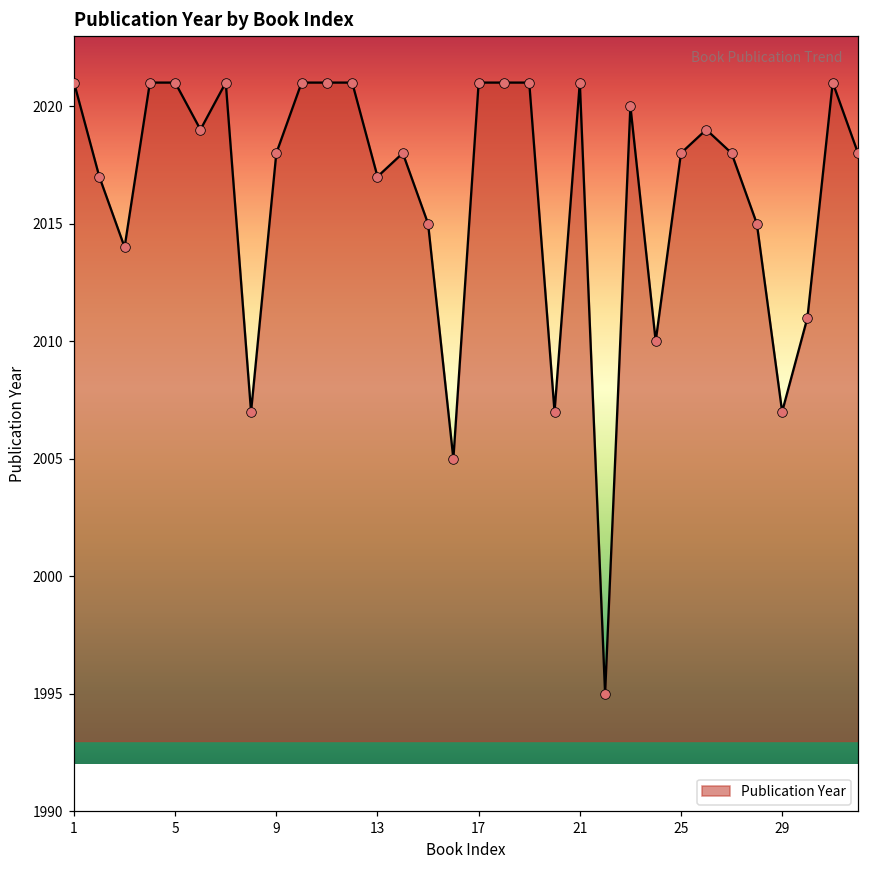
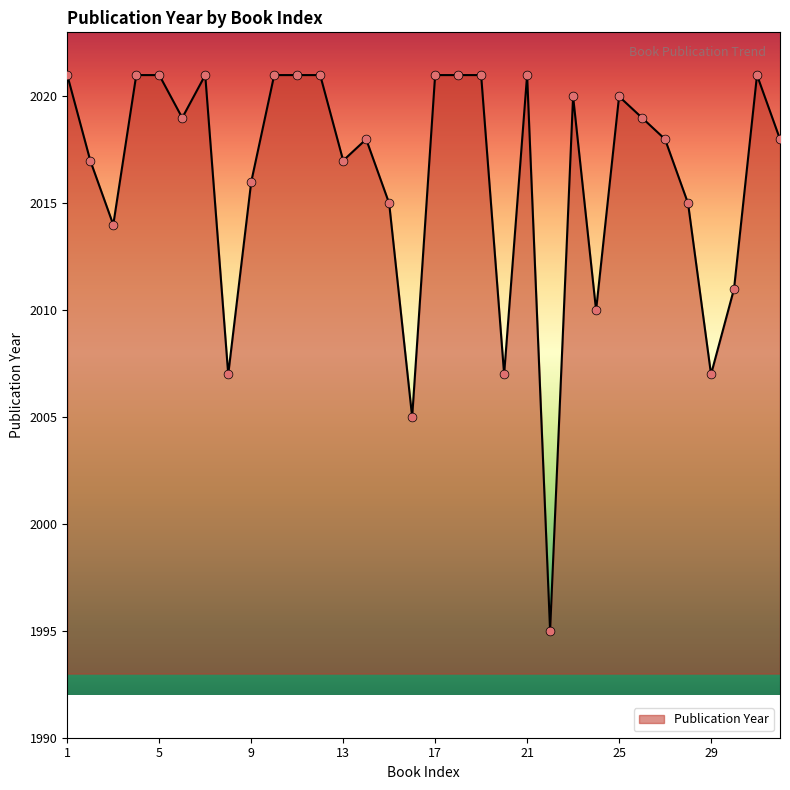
9: 2018 -> 2016
25: 2018 -> 2020
